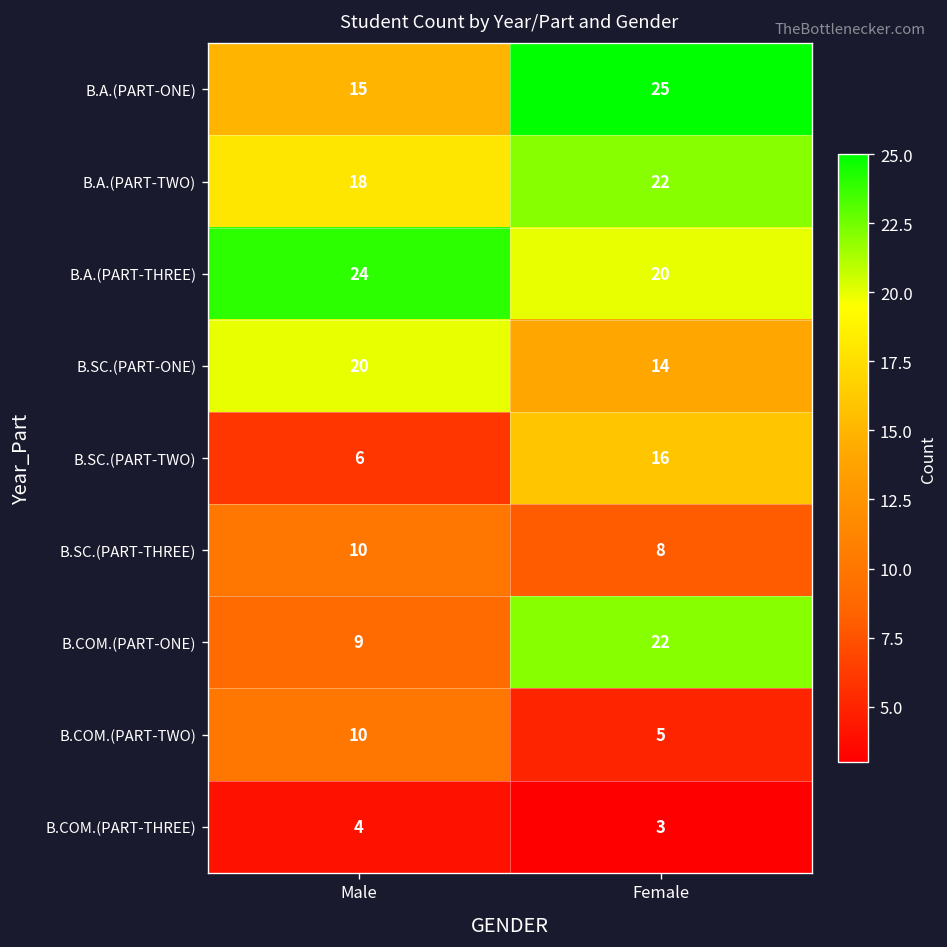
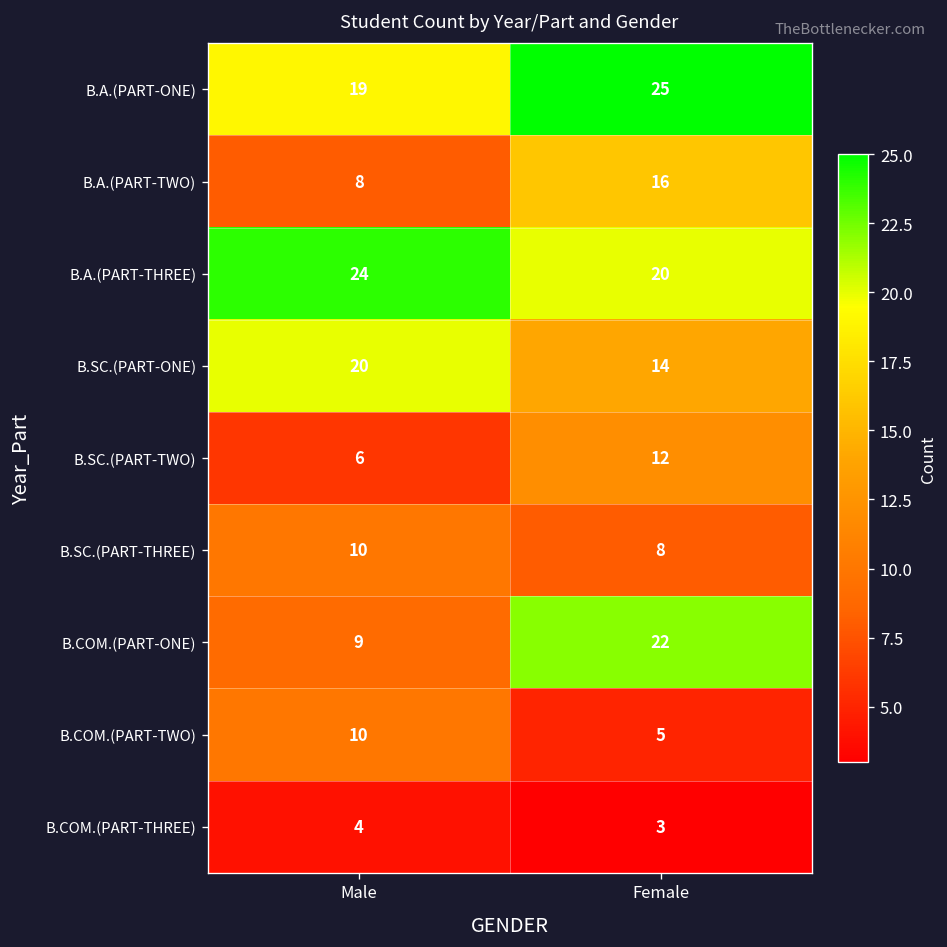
B.A.(PART-ONE), Male: 15 -> 19
B.A.(PART-TWO), Male: 18 -> 8
B.A.(PART-TWO), Female: 22 -> 16
B.SC.(PART-TWO), Female: 16 -> 12
